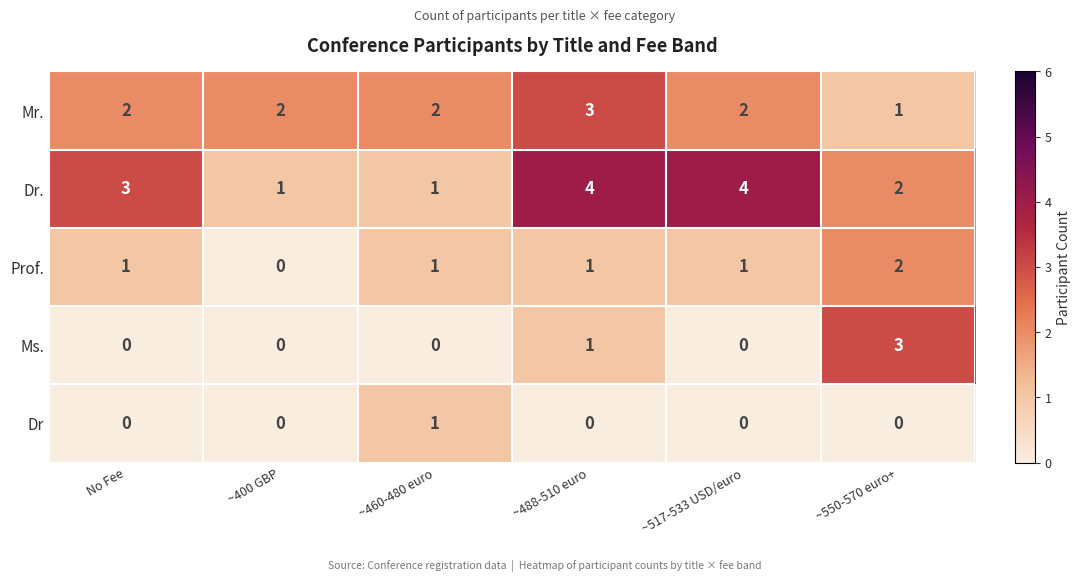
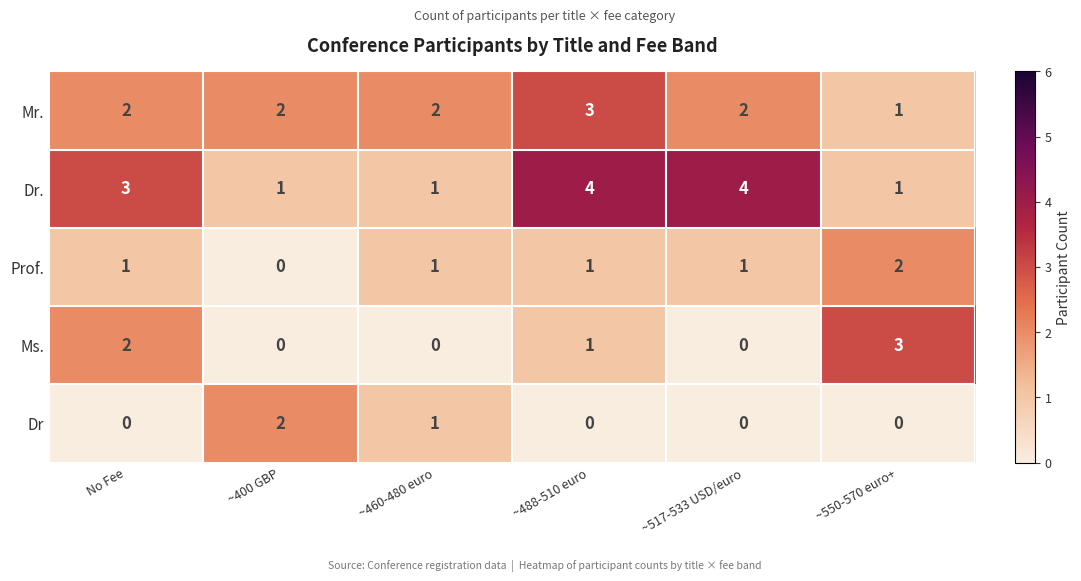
Dr., ~550-570 euro+: 2 -> 1
Ms., No Fee: 0 -> 2
Dr, ~400 GBP: 0 -> 2
